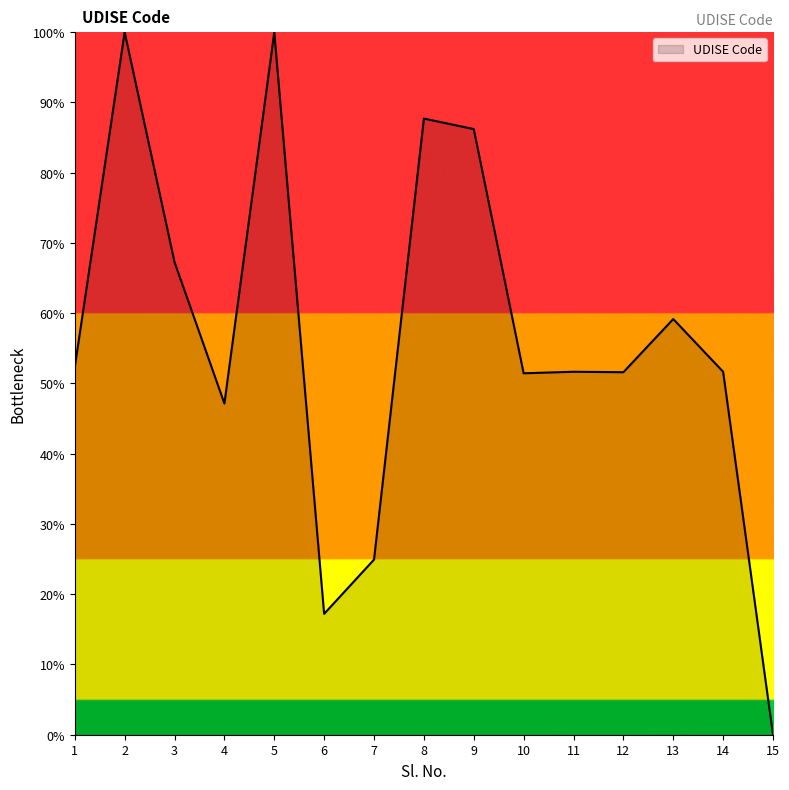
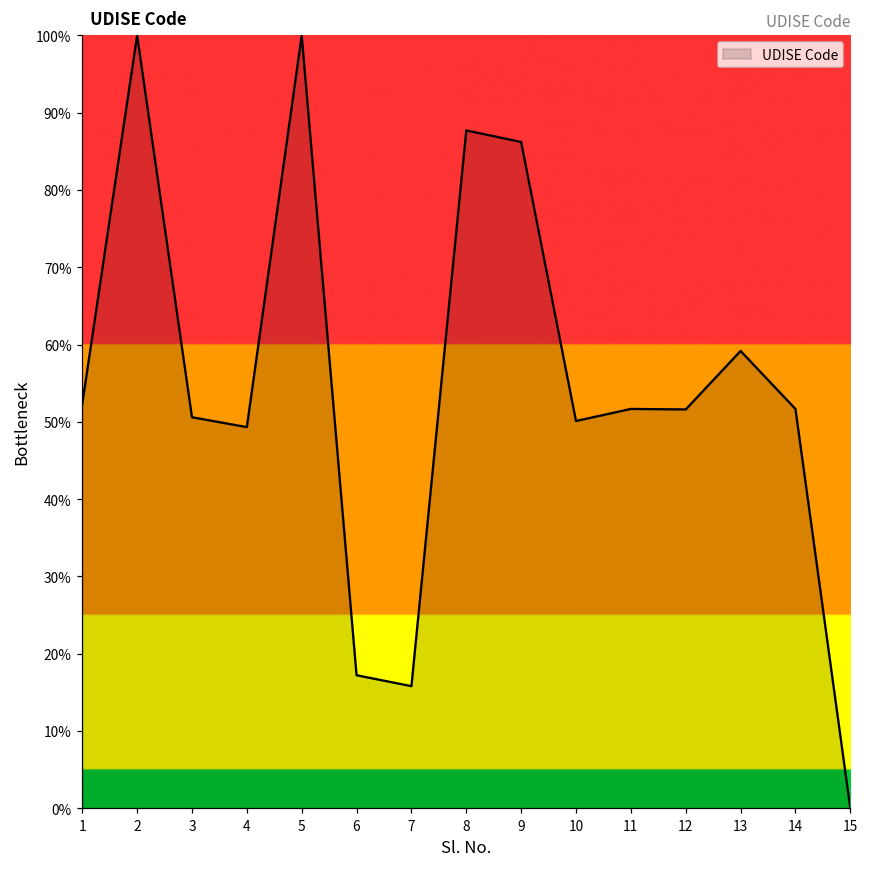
3: 67% -> 51%
4: 47% -> 49%
7: 25% -> 16%
10: 51% -> 50%
